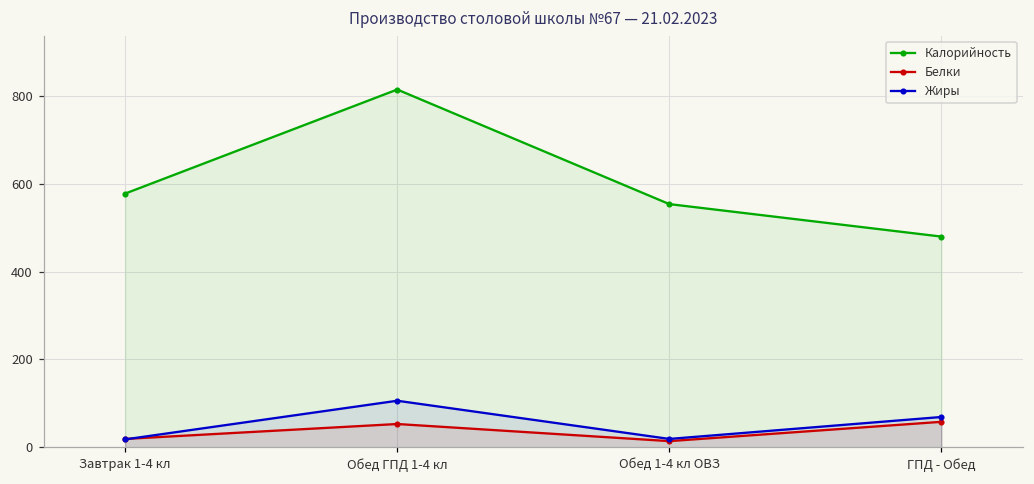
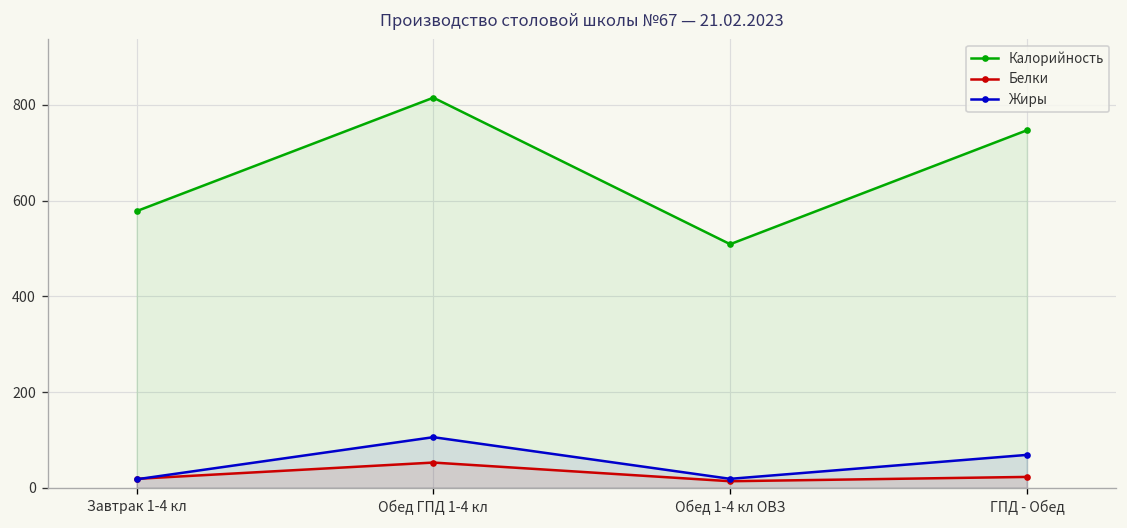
Калорийность, Обед 1-4 кл ОВЗ: 550 -> 510
Калорийность, ГПД - Обед: 480 -> 750
Белки, ГПД - Обед: 60 -> 20
